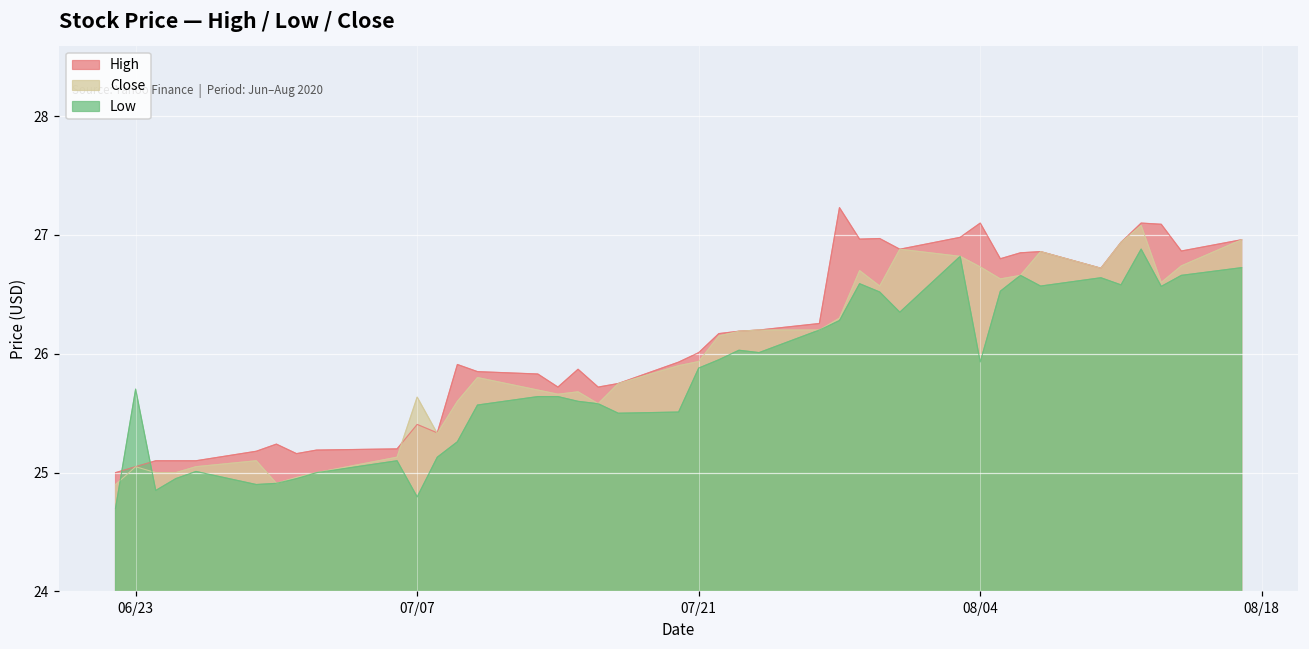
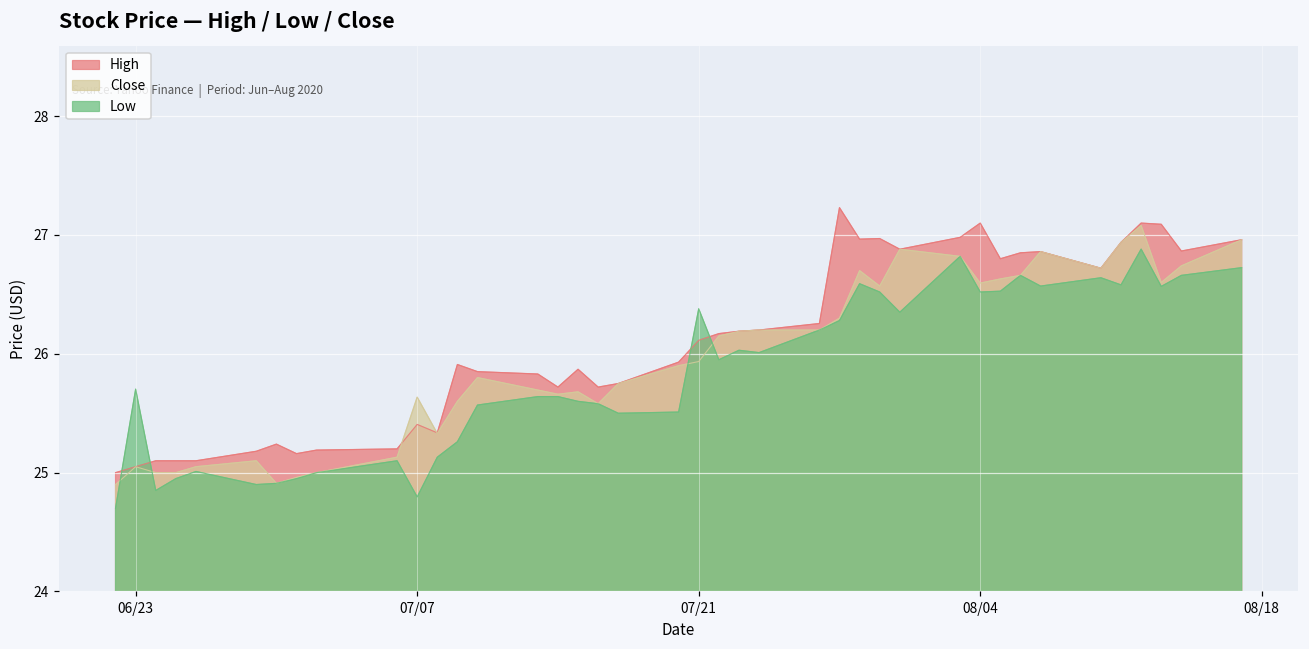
High, 07/21: 26.01 -> 26.11
Low, 07/21: 25.88 -> 26.38
Close, 08/04: 26.73 -> 26.59
Low, 08/04: 25.93 -> 26.52
